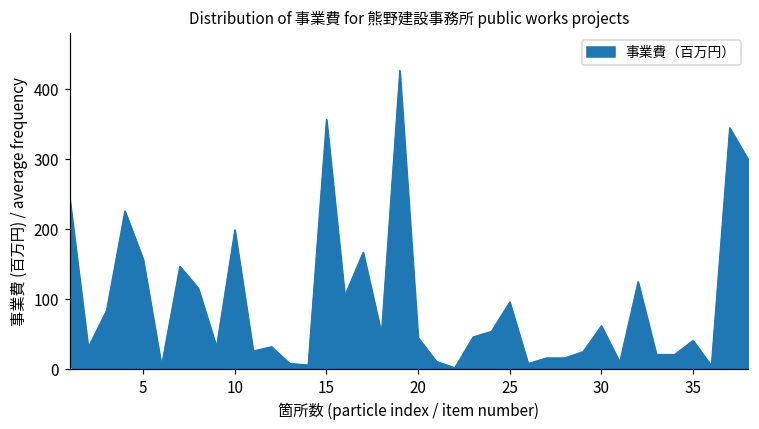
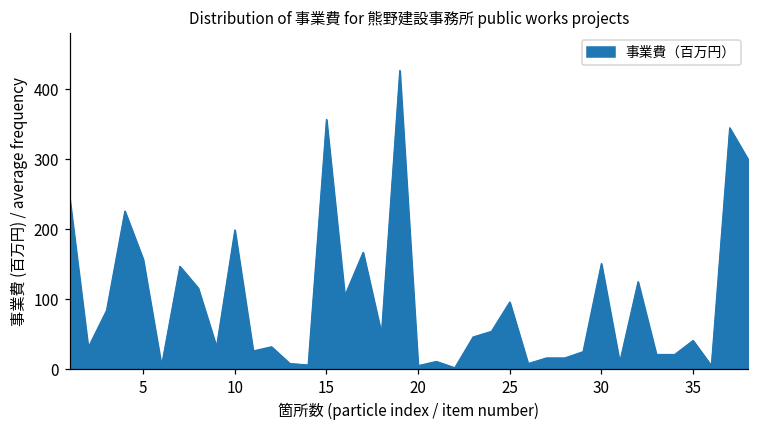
20: 50 -> 10
30: 60 -> 150
